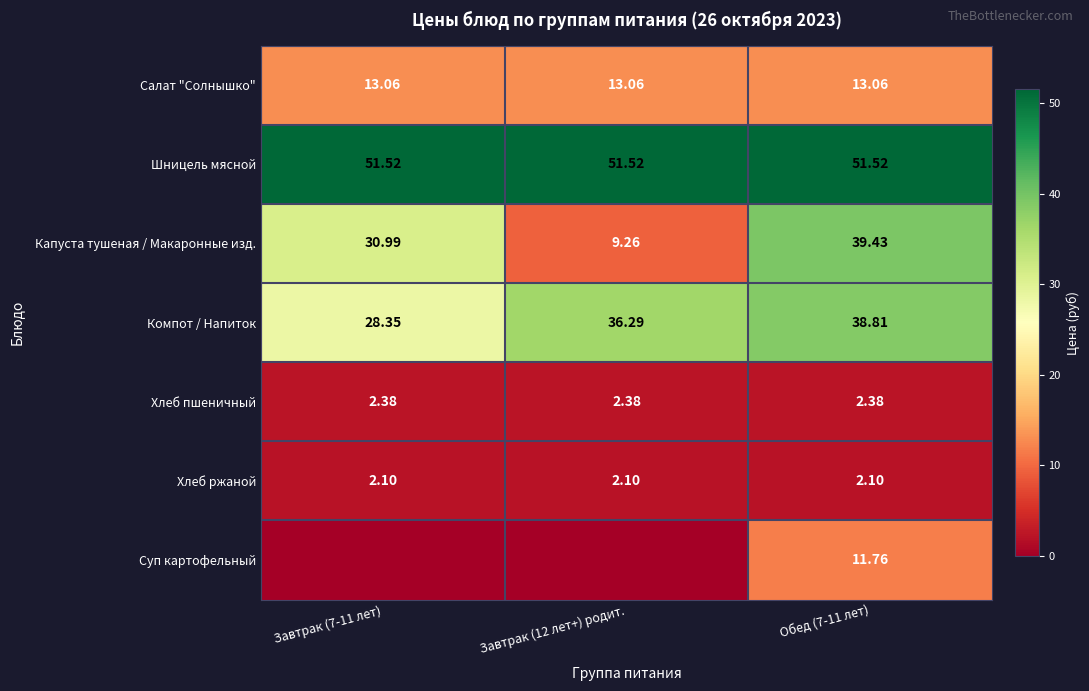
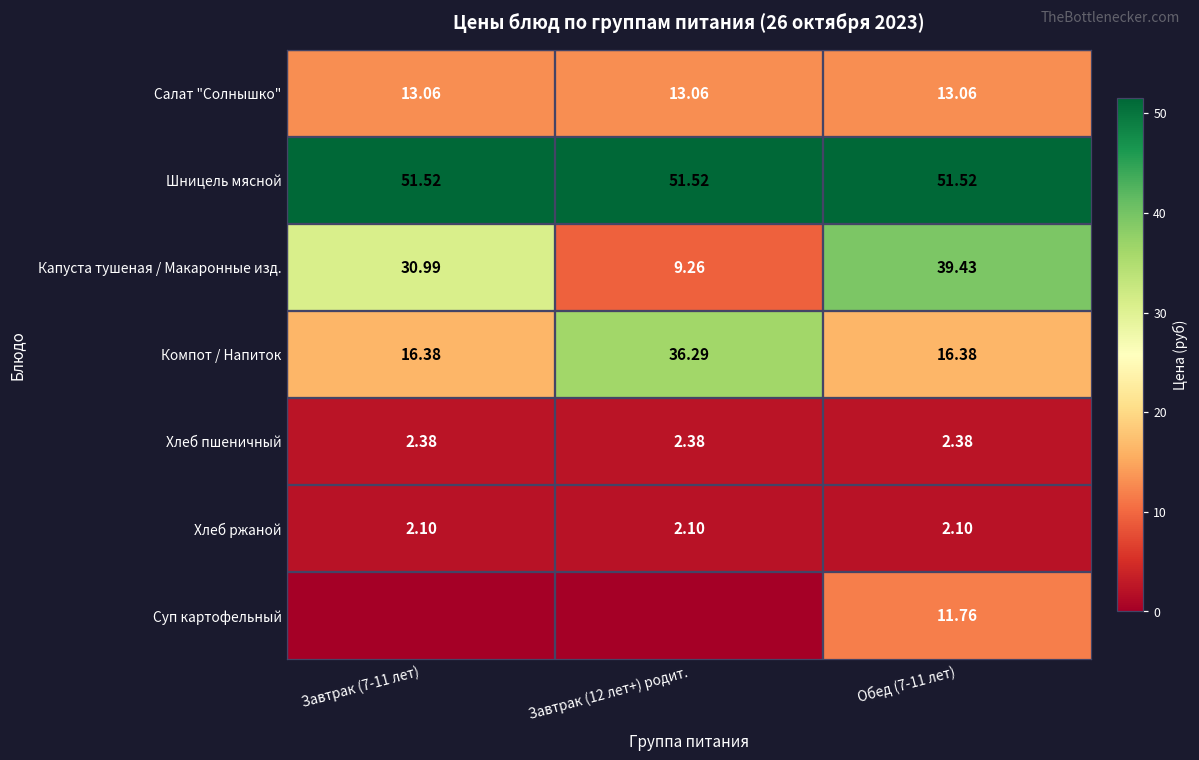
Компот / Напиток, Завтрак (7-11 лет): 28.35 -> 16.38
Компот / Напиток, Обед (7-11 лет): 38.81 -> 16.38
